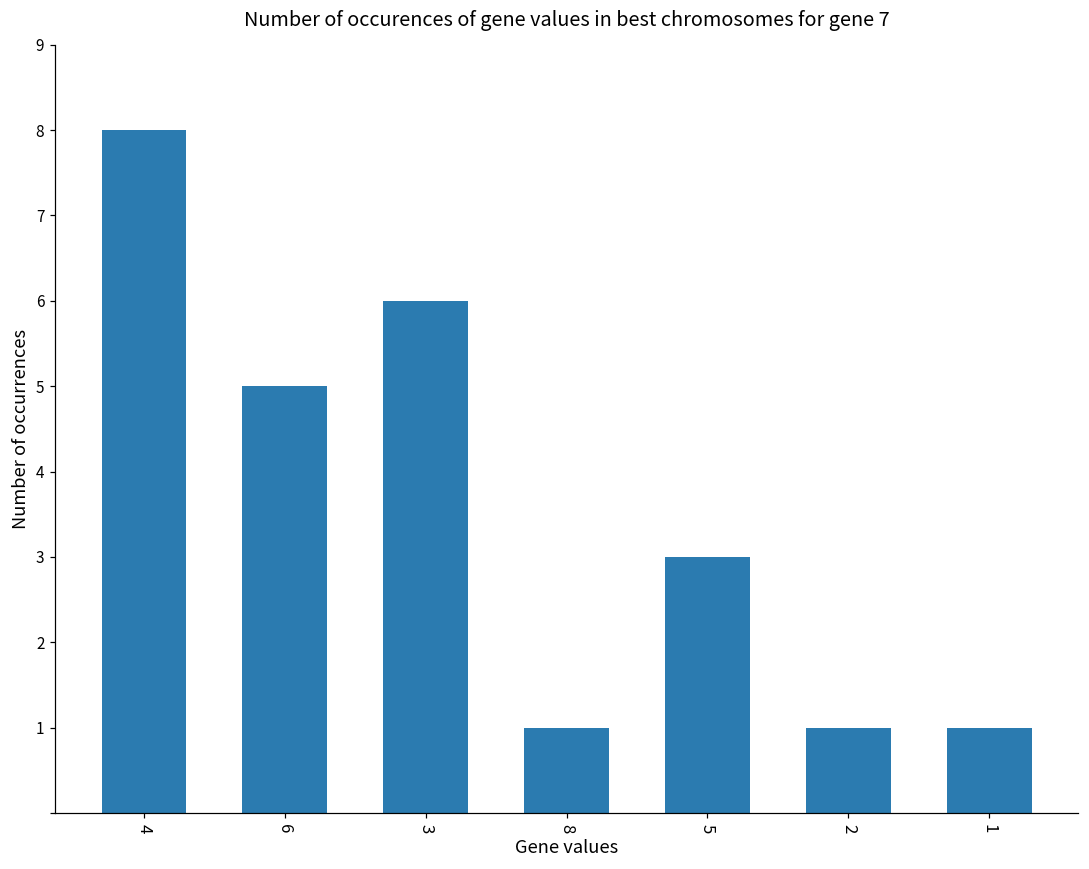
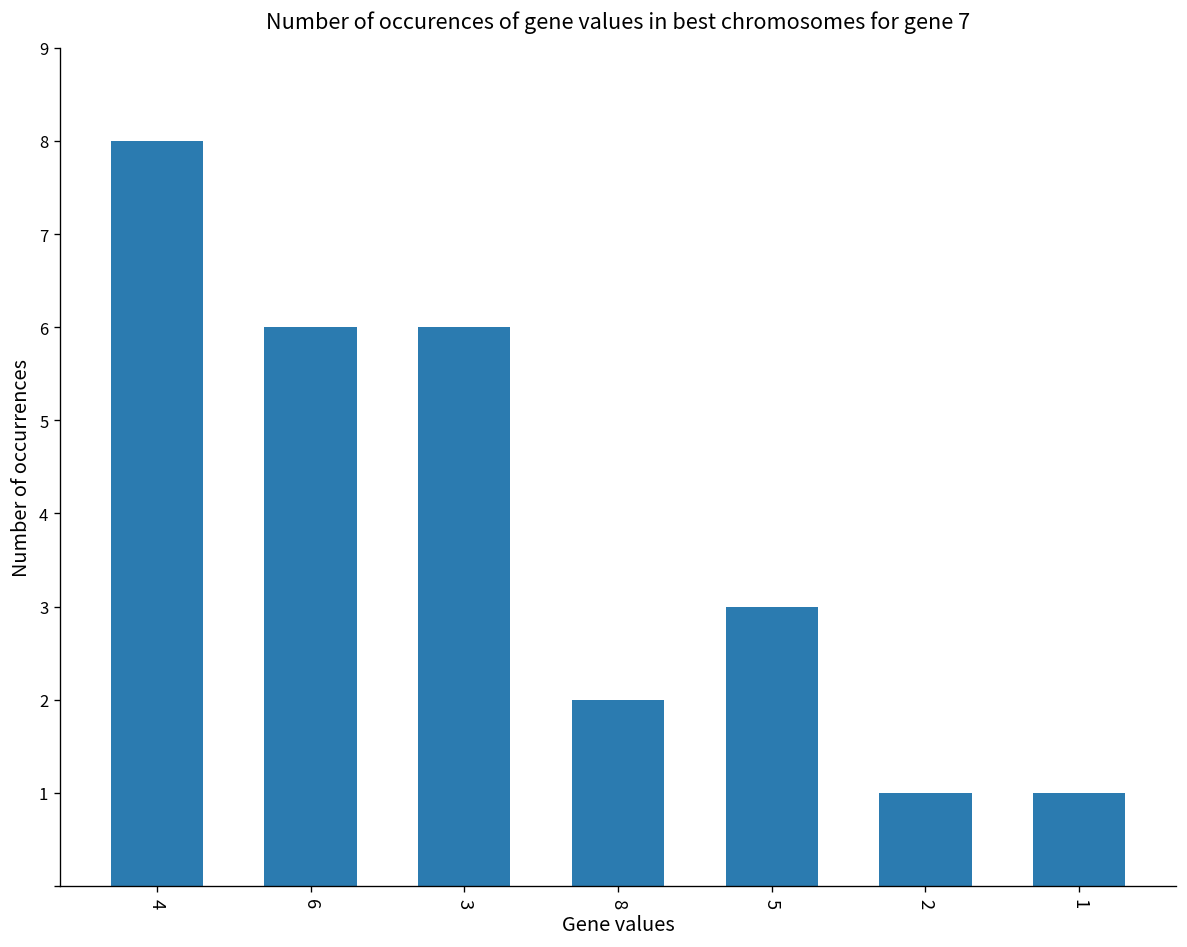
6: 5 -> 6
8: 1 -> 2
